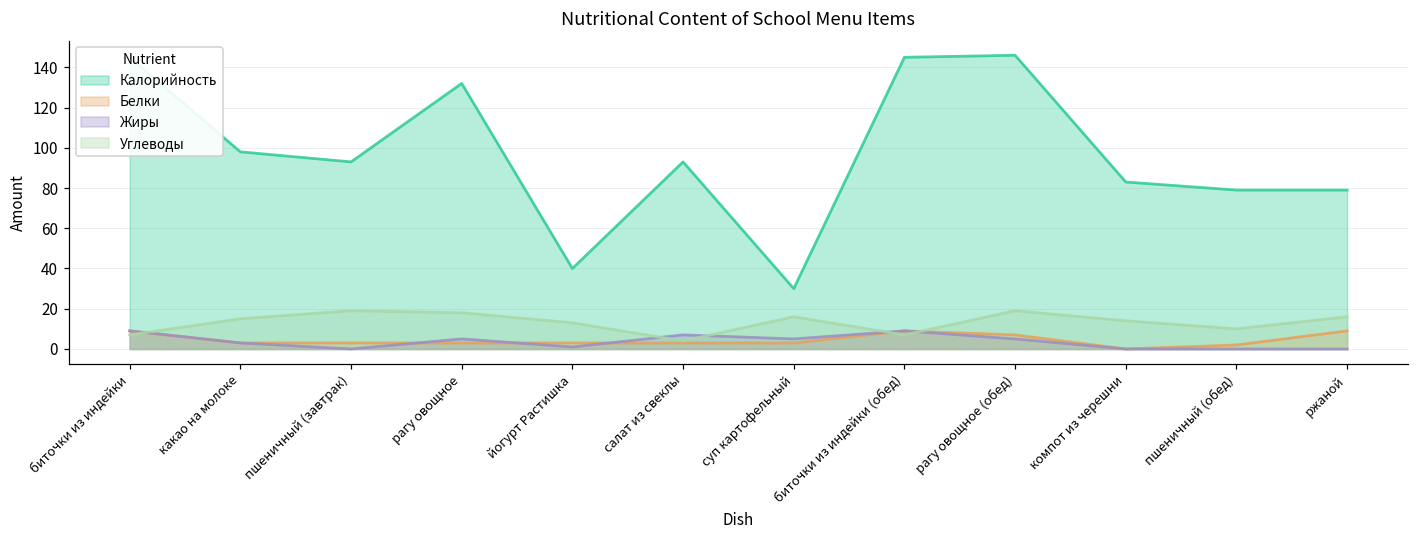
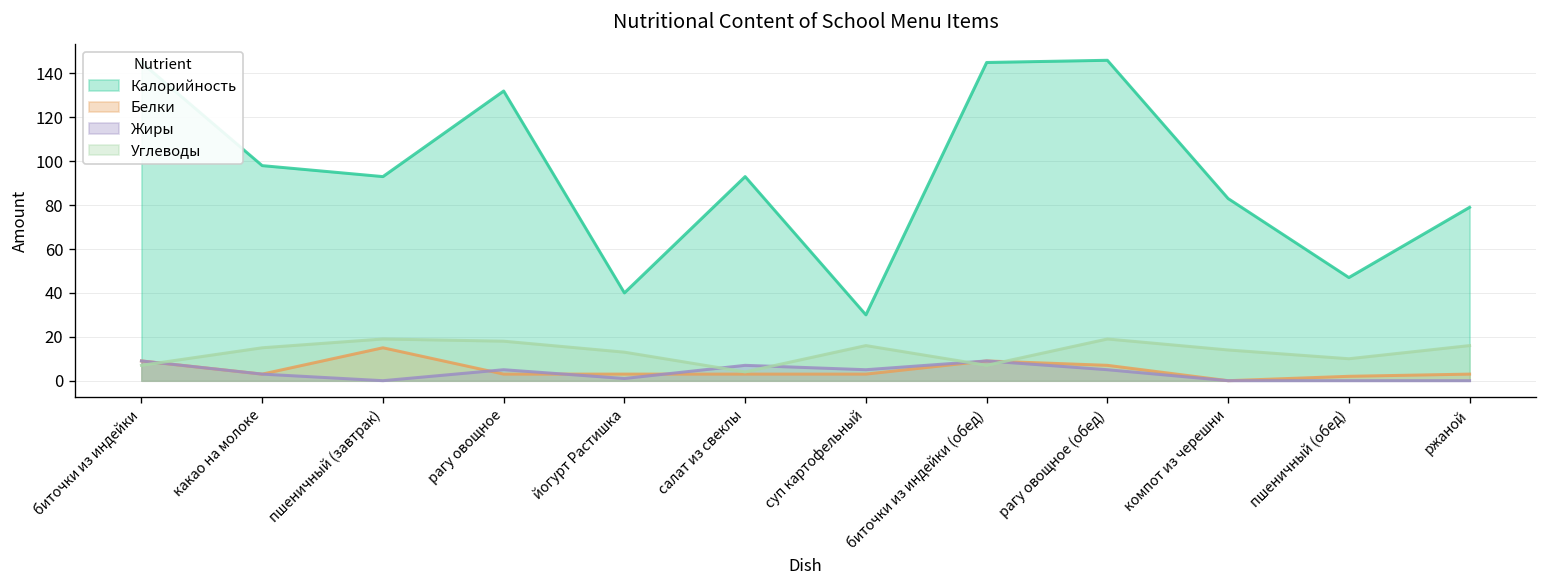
Белки, пшеничный (завтрак): 3 -> 15
Калорийность, пшеничный (обед): 79 -> 47
Белки, ржаной: 9 -> 3
